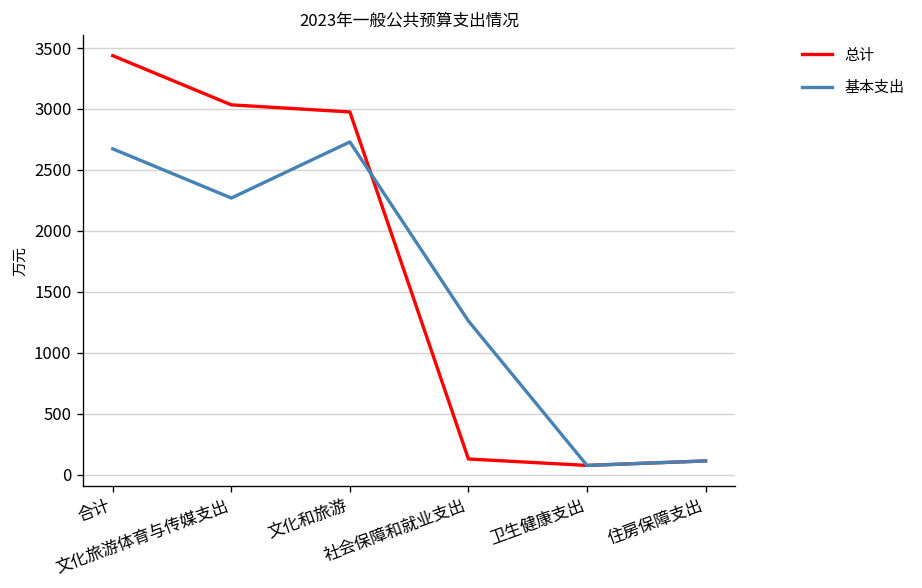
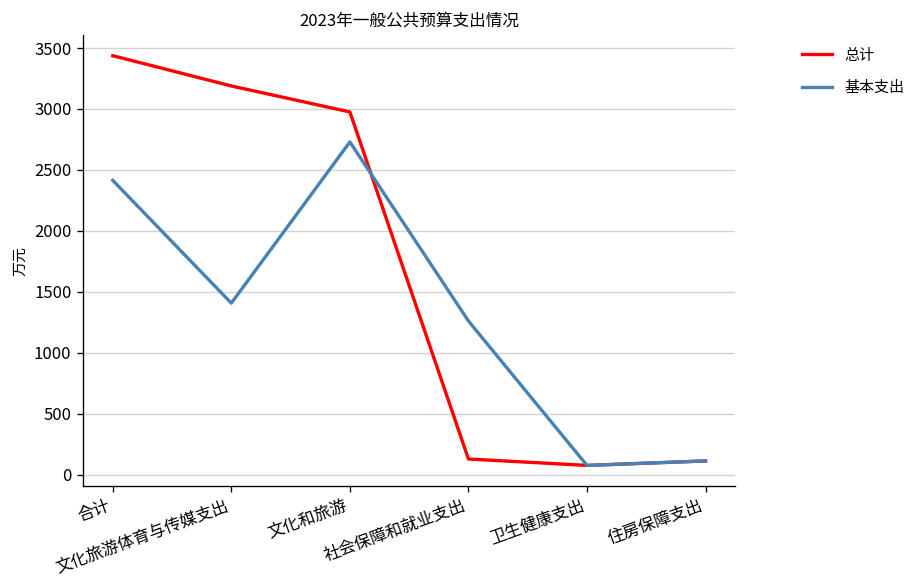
基本支出, 合计: 2670 -> 2410
总计, 文化旅游体育与传媒支出: 3030 -> 3190
基本支出, 文化旅游体育与传媒支出: 2270 -> 1410
